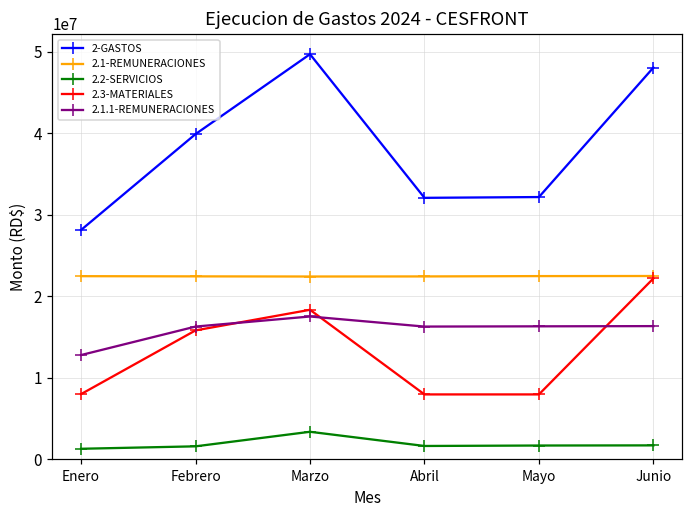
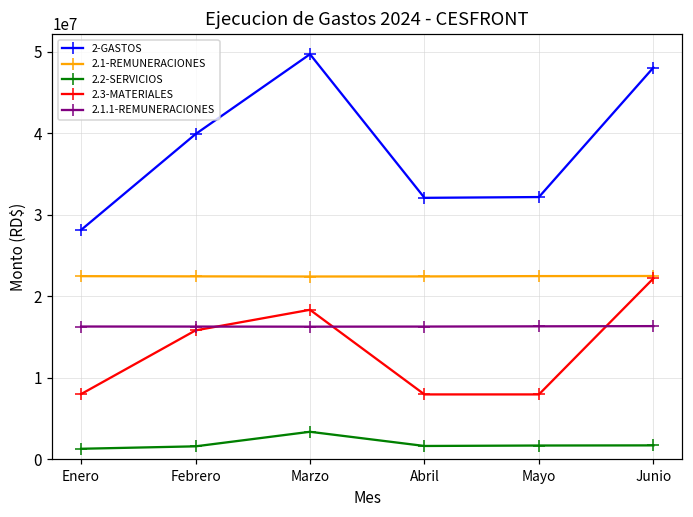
2.1.1-REMUNERACIONES, Enero: 13000000 -> 16000000
2.1.1-REMUNERACIONES, Marzo: 18000000 -> 16000000
